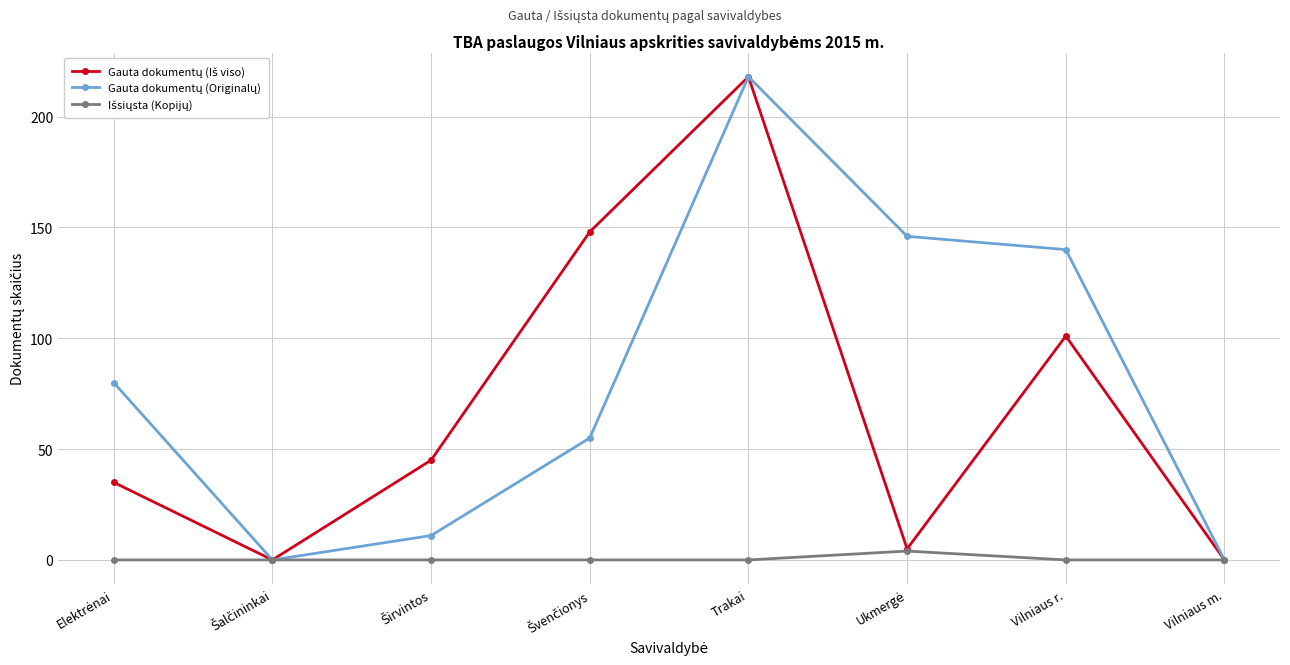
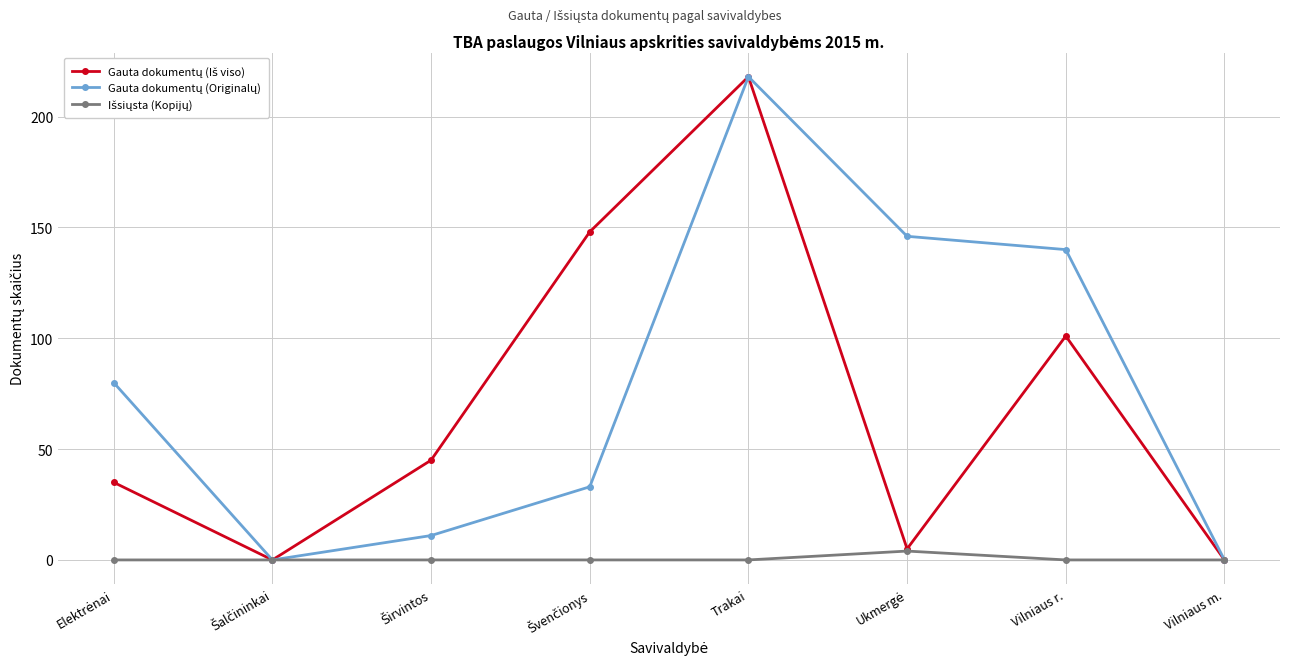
Gauta dokumentų (Originalų), Švenčionys: 55 -> 33
